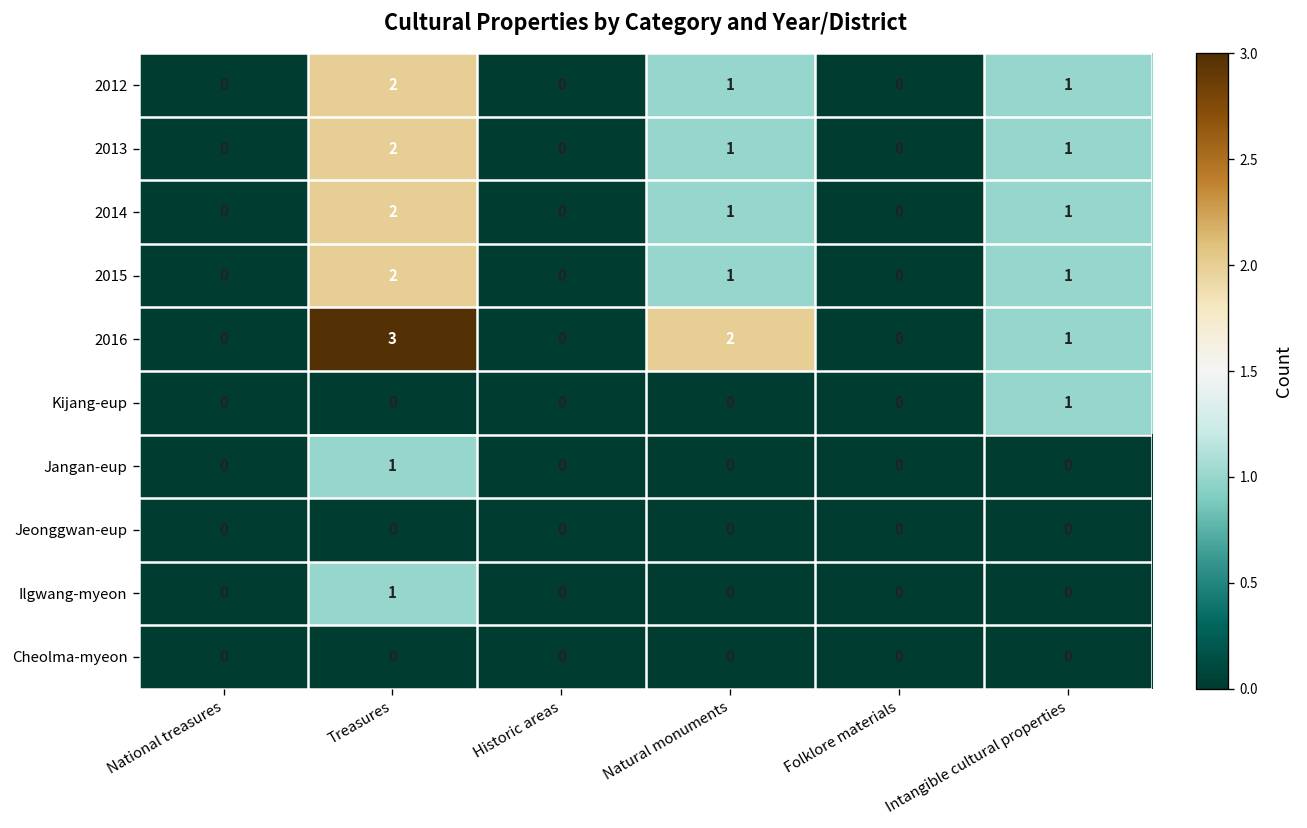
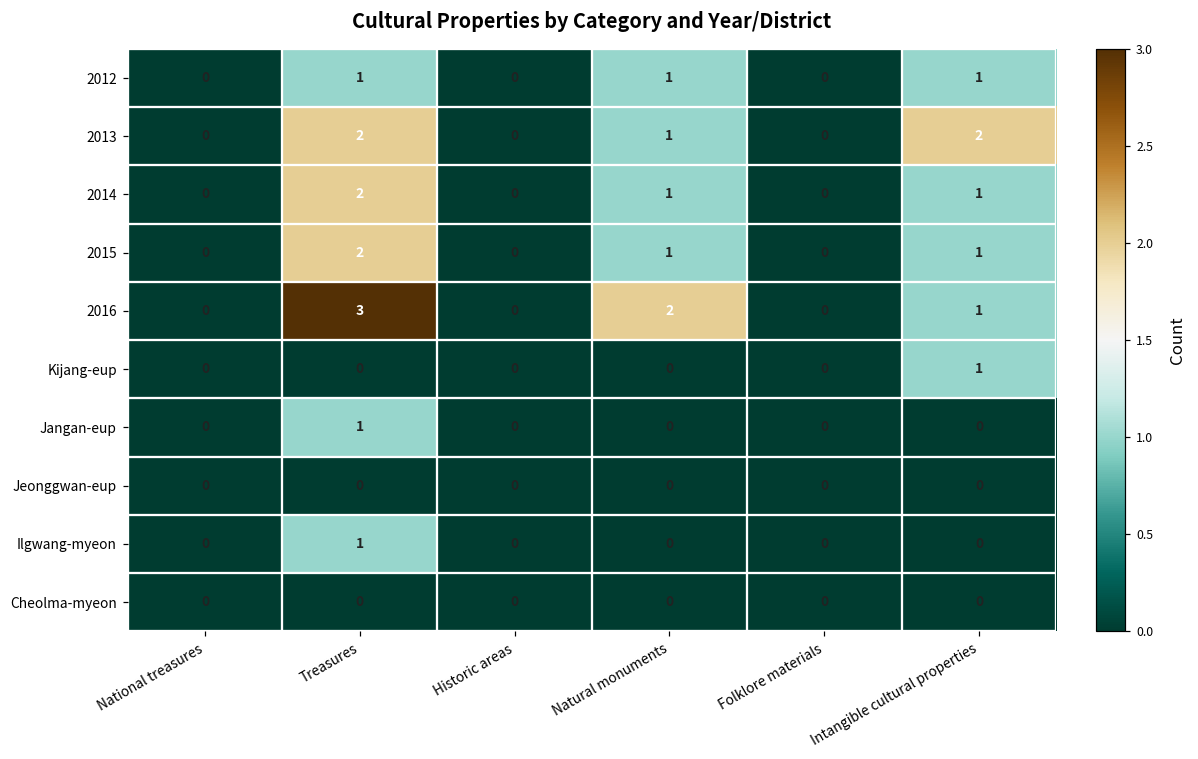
2012, Treasures: 2 -> 1
2013, Intangible cultural properties: 1 -> 2
